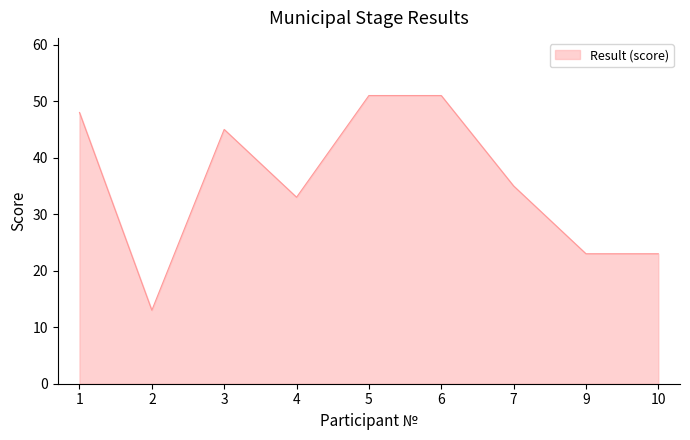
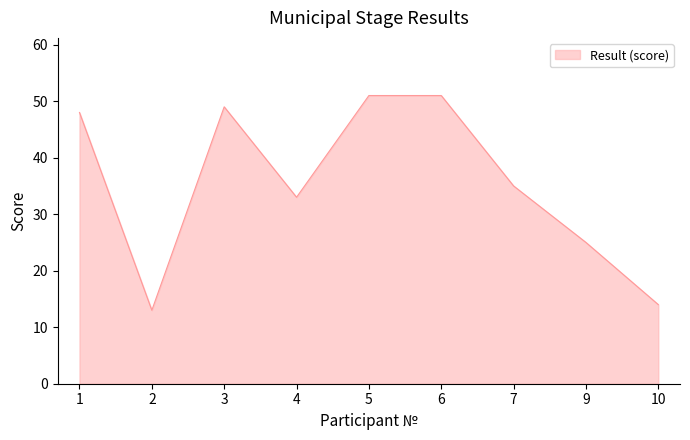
3: 45 -> 49
9: 23 -> 25
10: 23 -> 14
